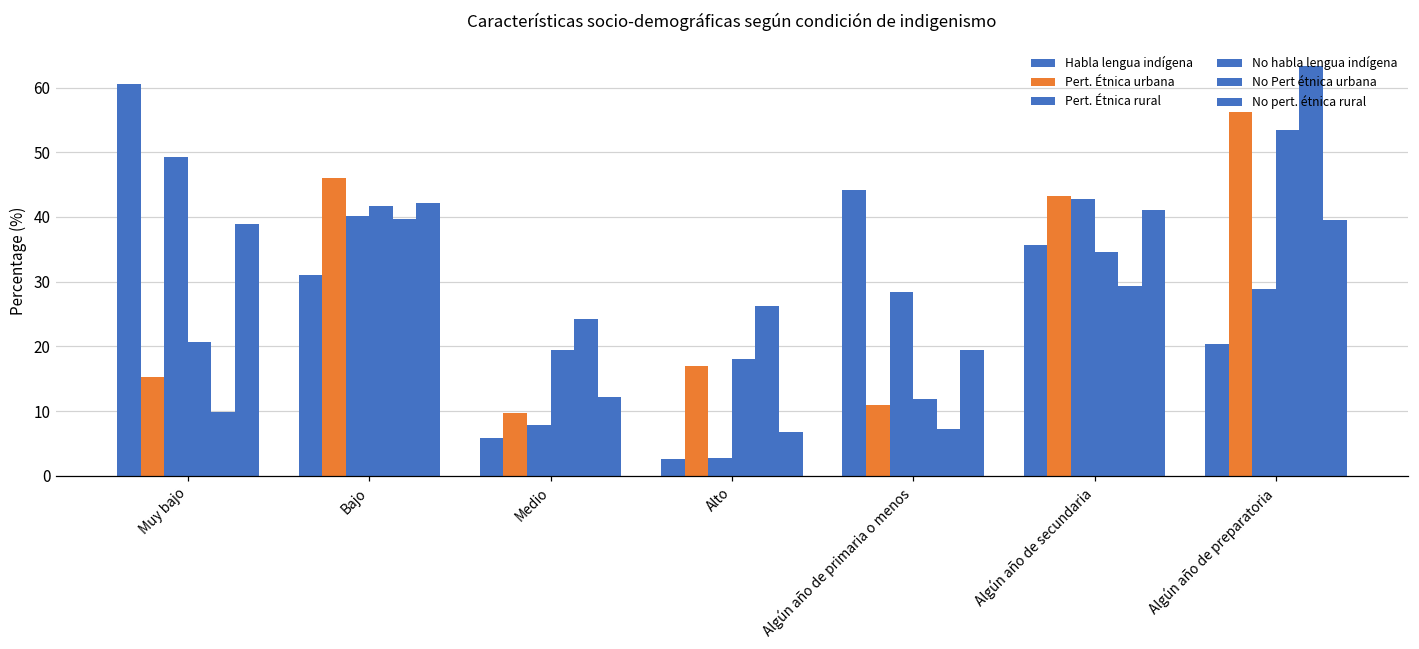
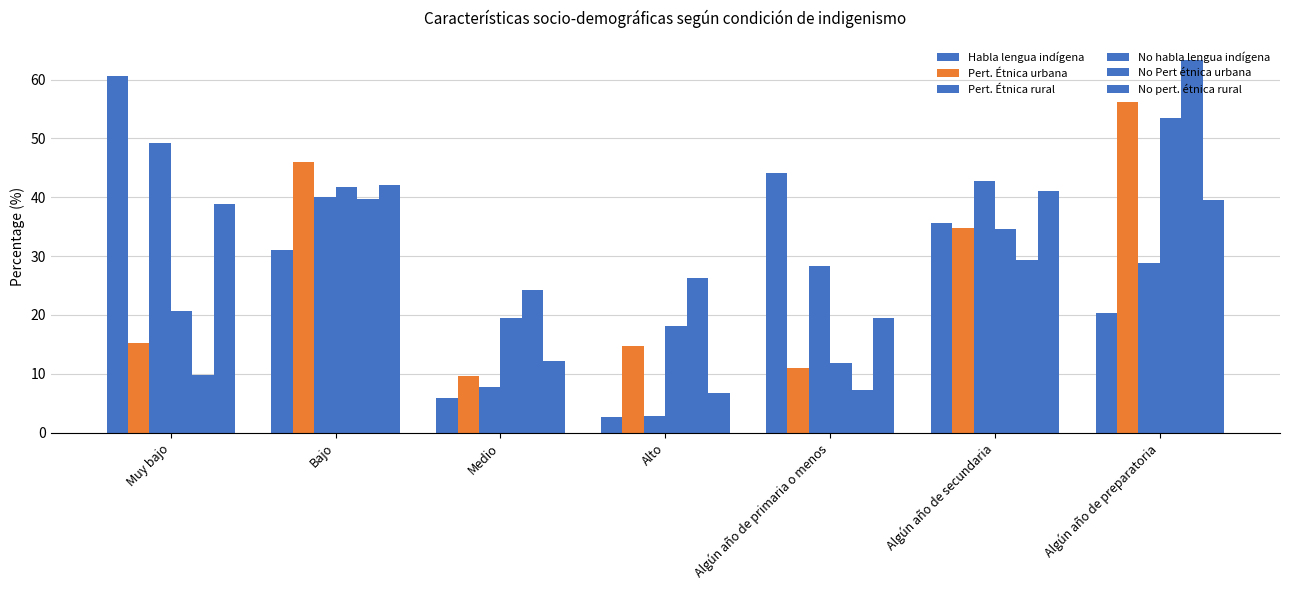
Pert. Étnica urbana, Alto: 17 -> 15
Pert. Étnica urbana, Algún año de secundaria: 43 -> 35
